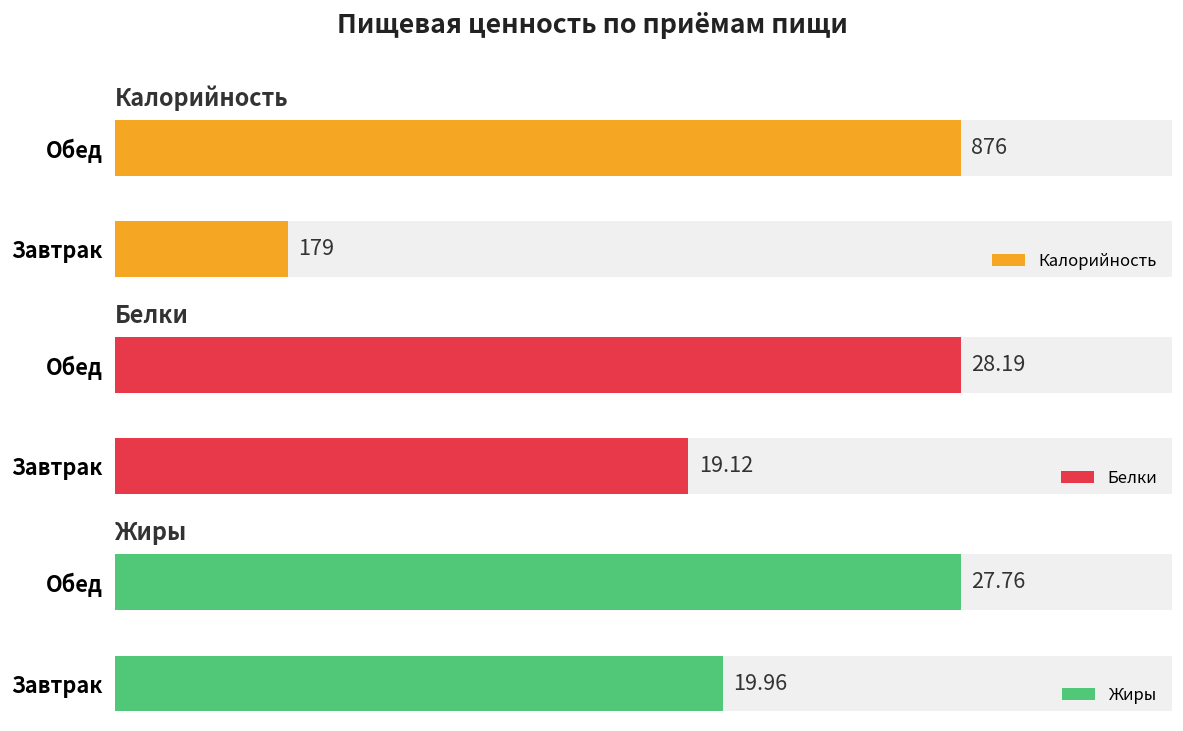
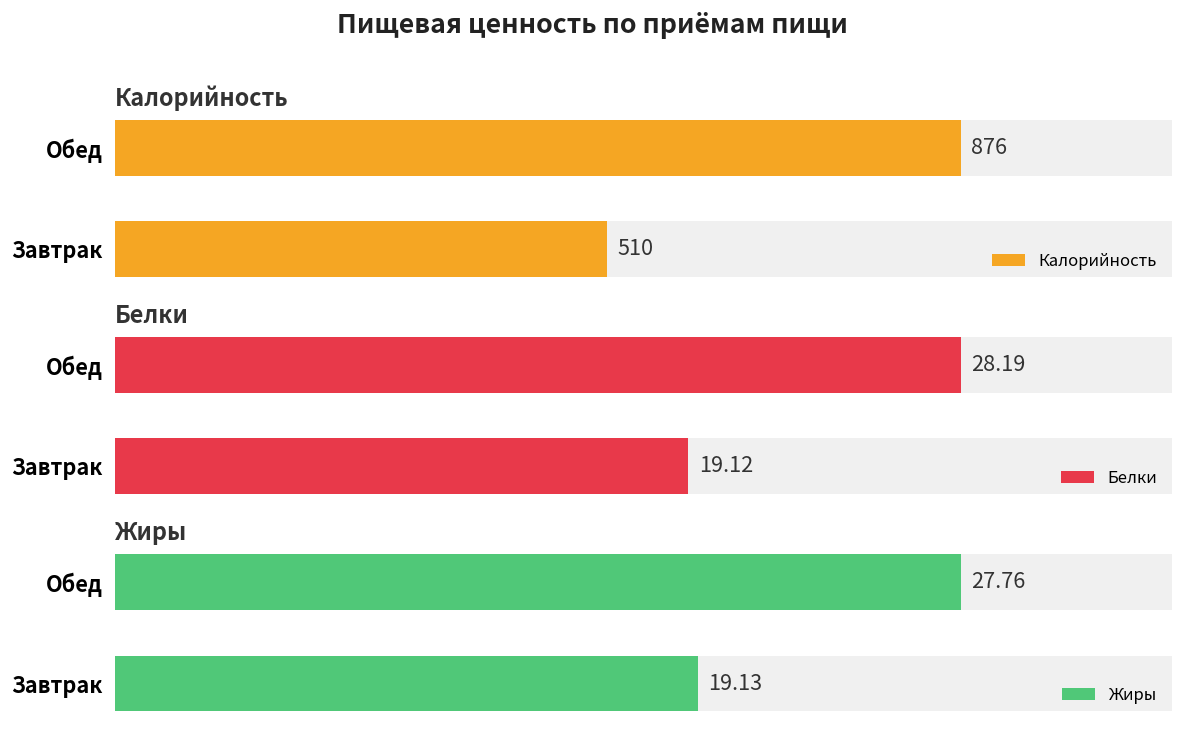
Калорийность, Калорийность, Завтрак: 179 -> 510
Жиры, Жиры, Завтрак: 19.96 -> 19.13
